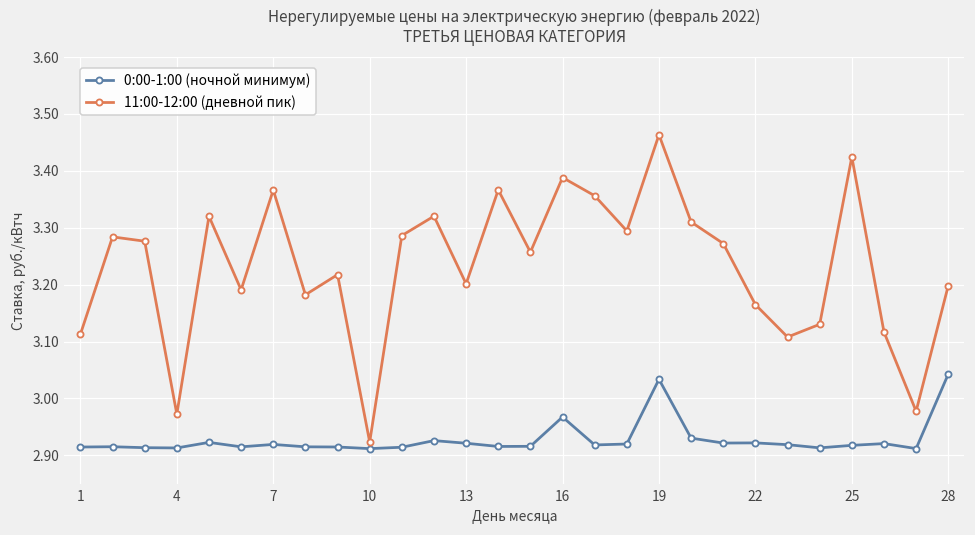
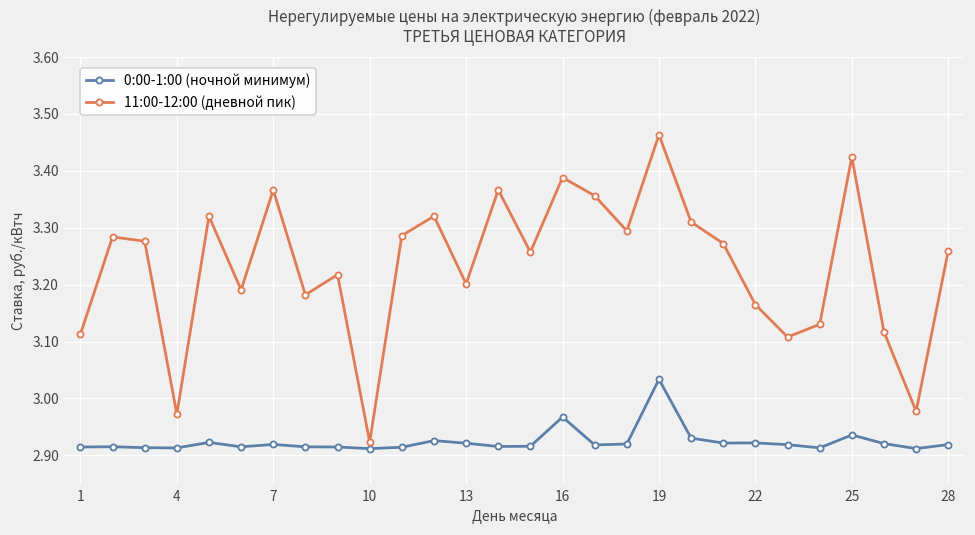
0:00-1:00 (ночной минимум), 25: 2.92 -> 2.94
0:00-1:00 (ночной минимум), 28: 3.04 -> 2.92
11:00-12:00 (дневной пик), 28: 3.20 -> 3.26
